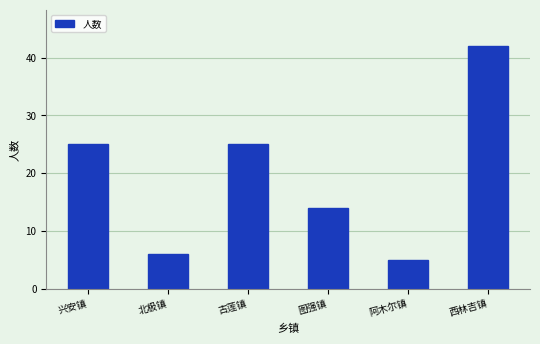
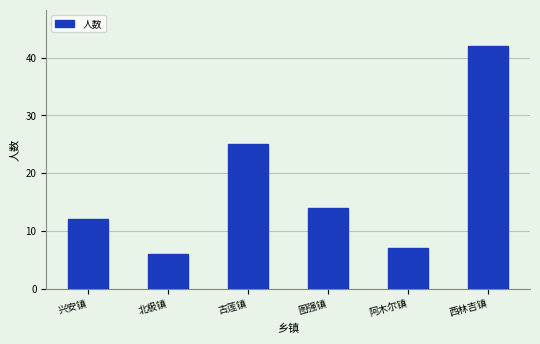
兴安镇: 25 -> 12
阿木尔镇: 5 -> 7
